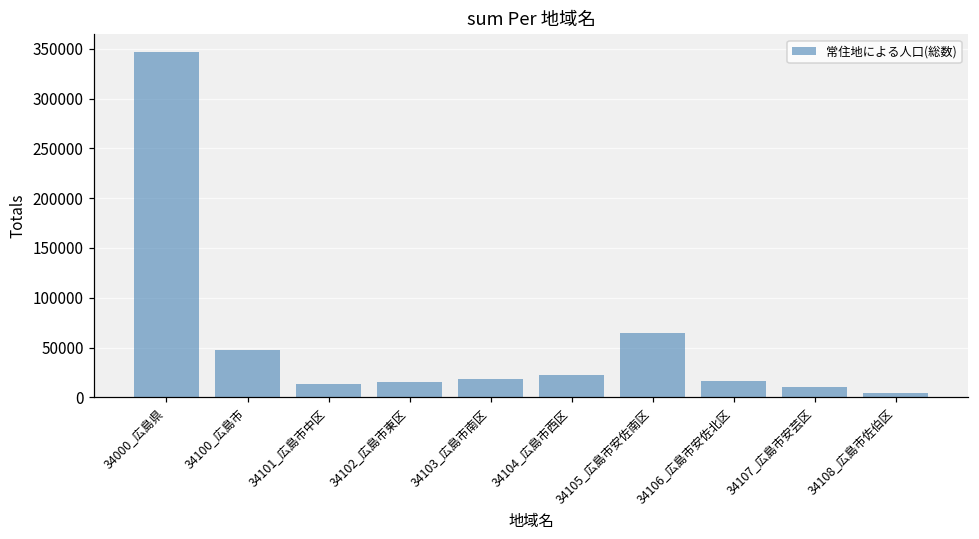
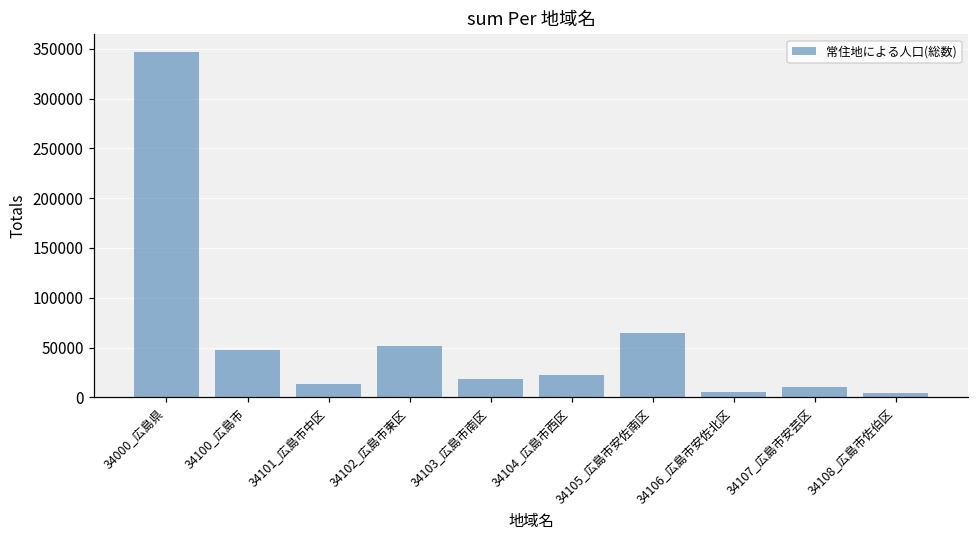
34102_広島市東区: 20000 -> 50000
34106_広島市安佐北区: 20000 -> 10000
